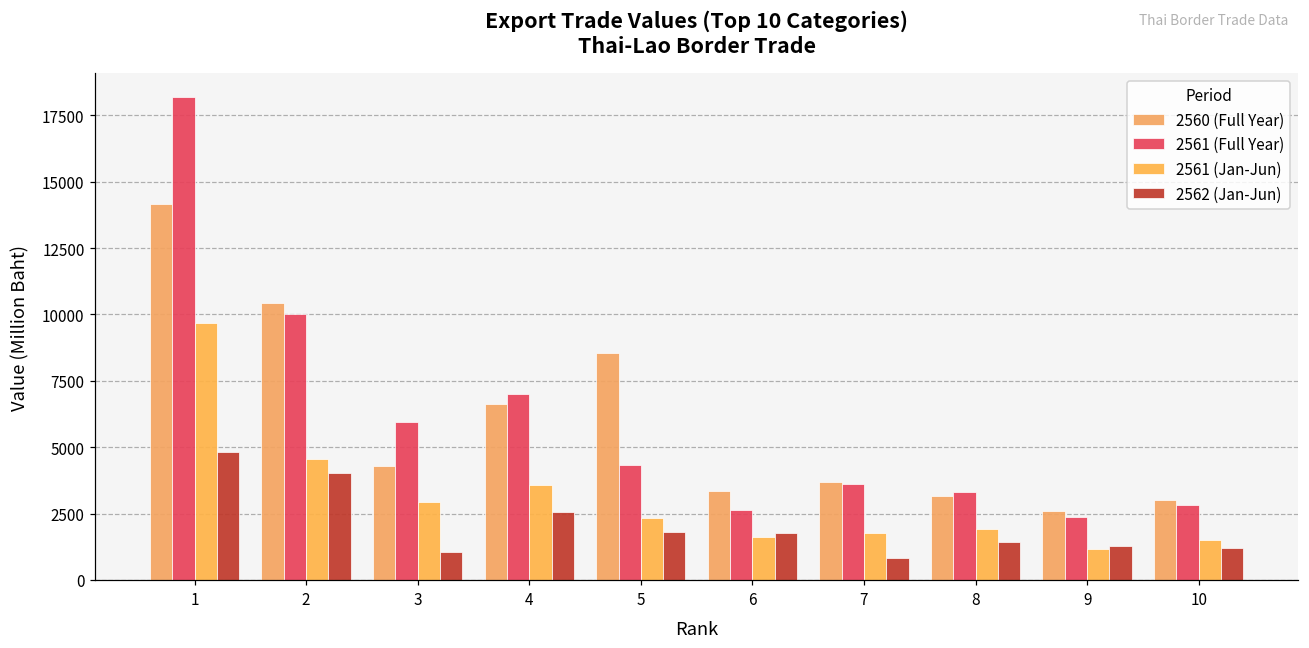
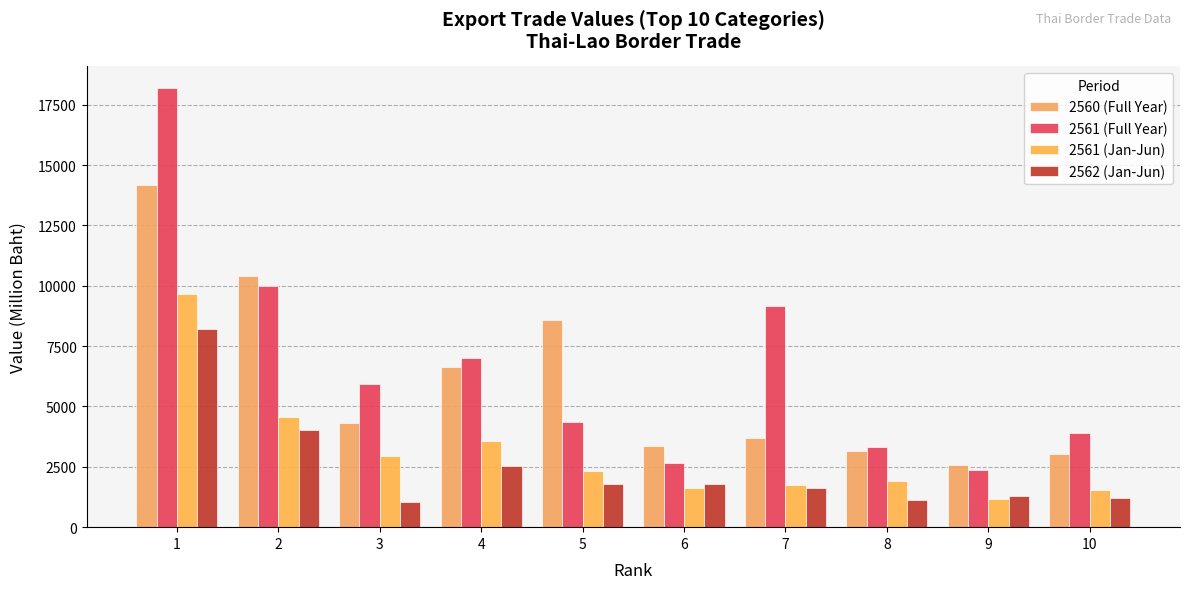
2562 (Jan-Jun), 1: 4800 -> 8200
2561 (Full Year), 7: 3600 -> 9200
2562 (Jan-Jun), 7: 800 -> 1600
2562 (Jan-Jun), 8: 1400 -> 1100
2561 (Full Year), 10: 2800 -> 3900
